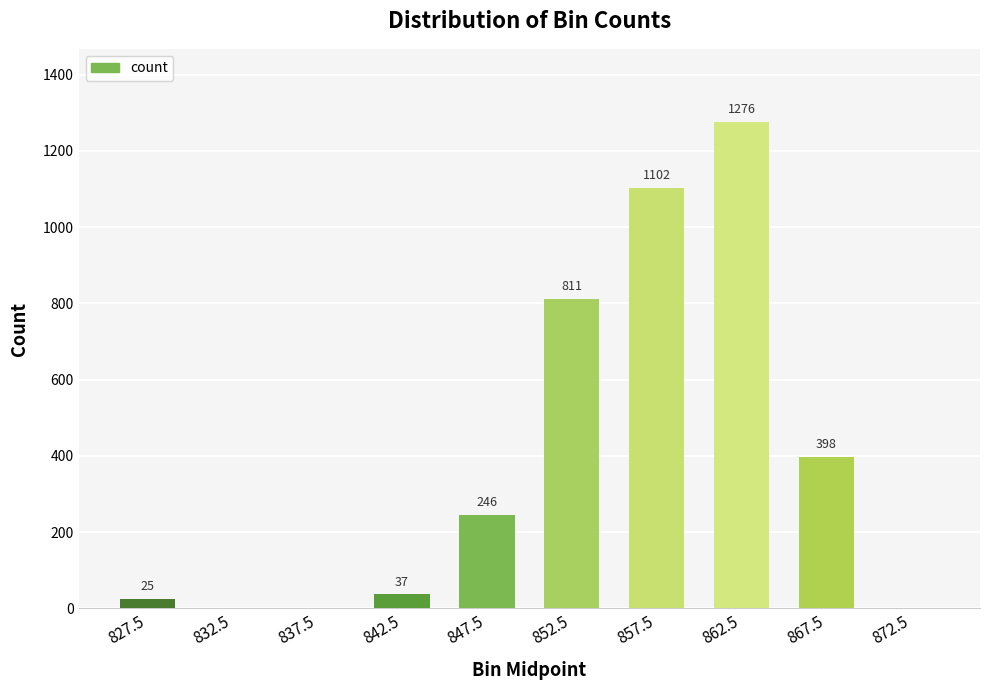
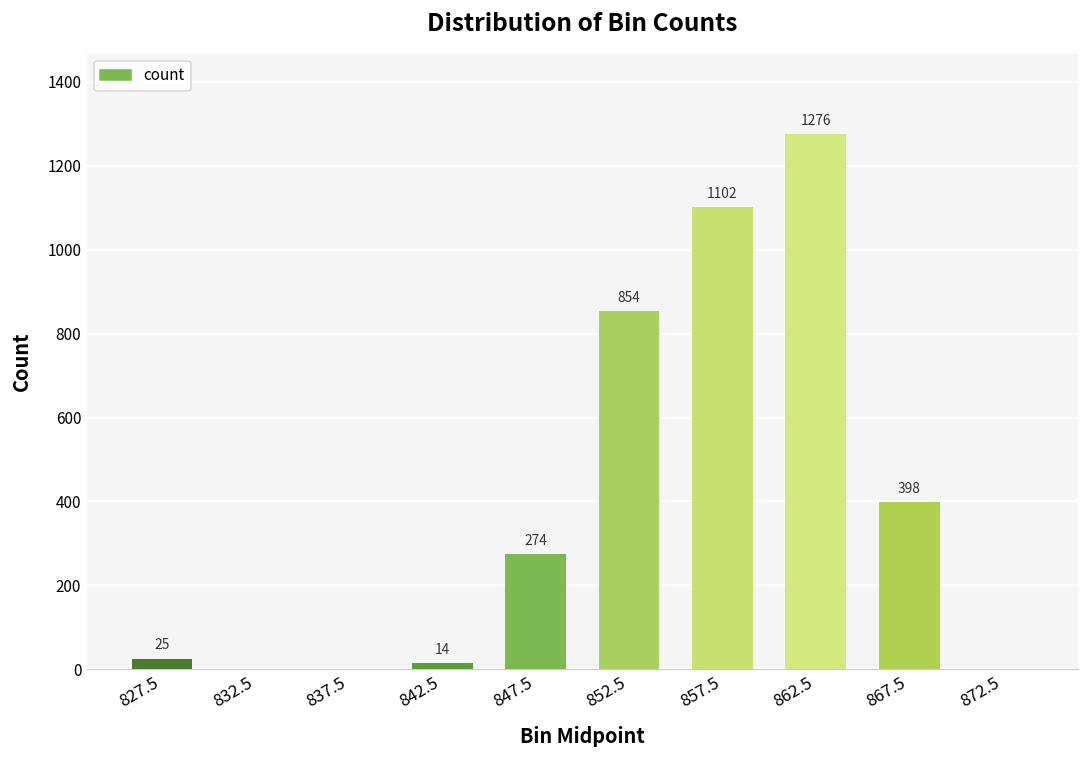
842.5: 37 -> 14
847.5: 246 -> 274
852.5: 811 -> 854
